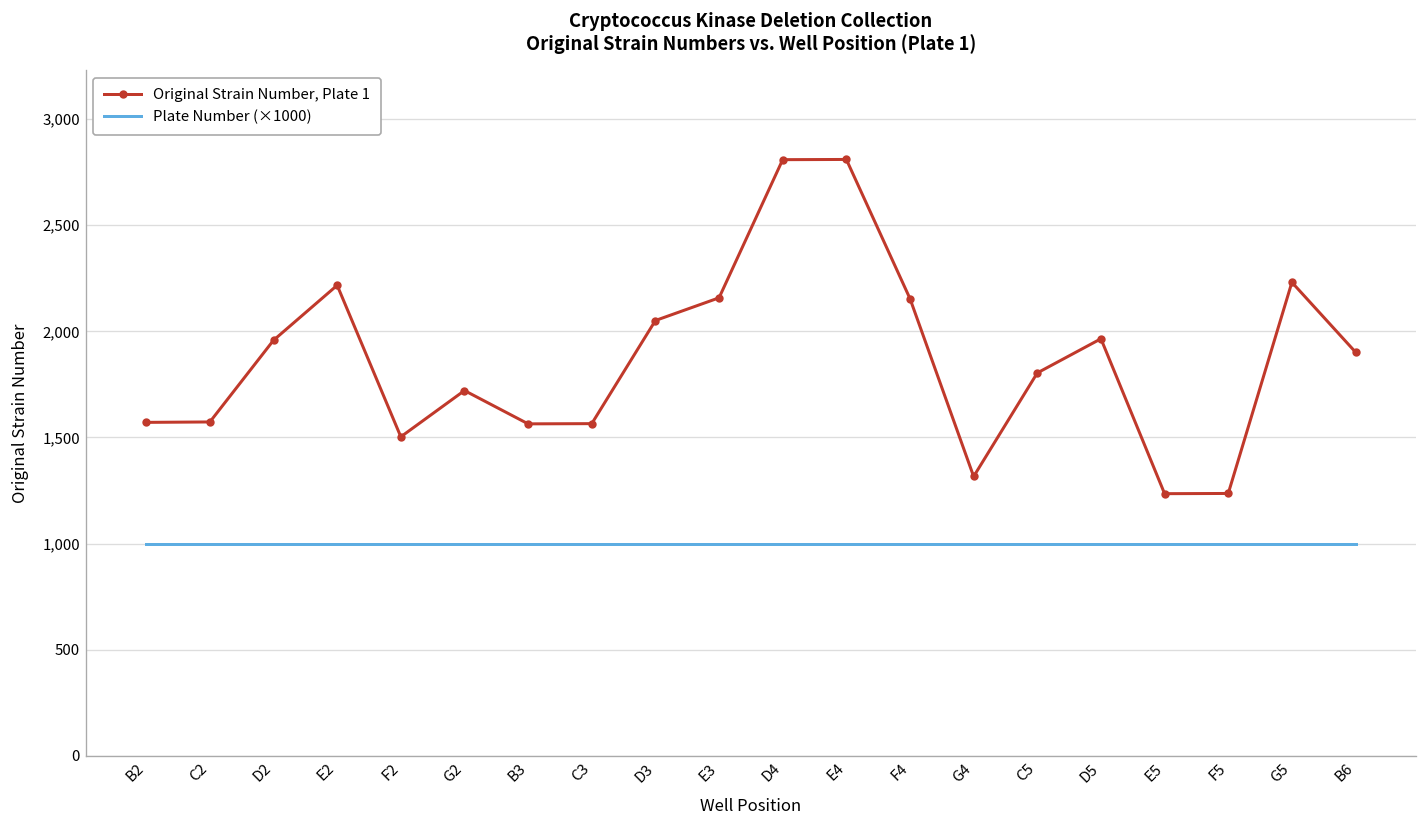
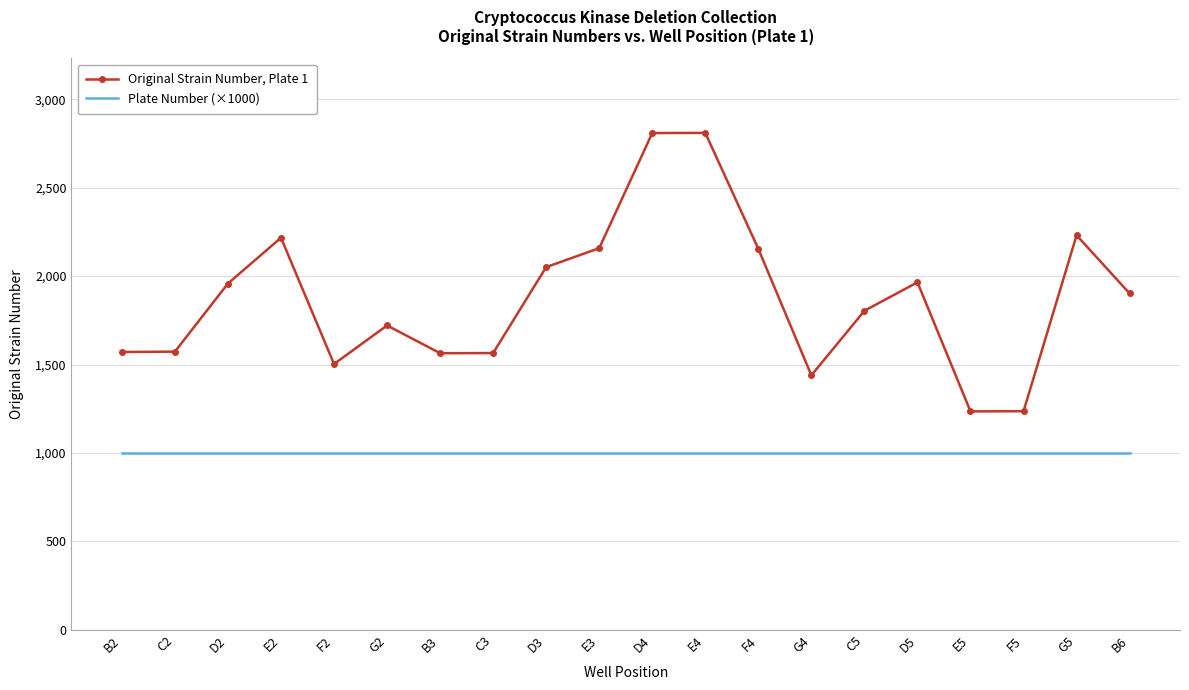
Original Strain Number, Plate 1, G4: 1,320 -> 1,440
